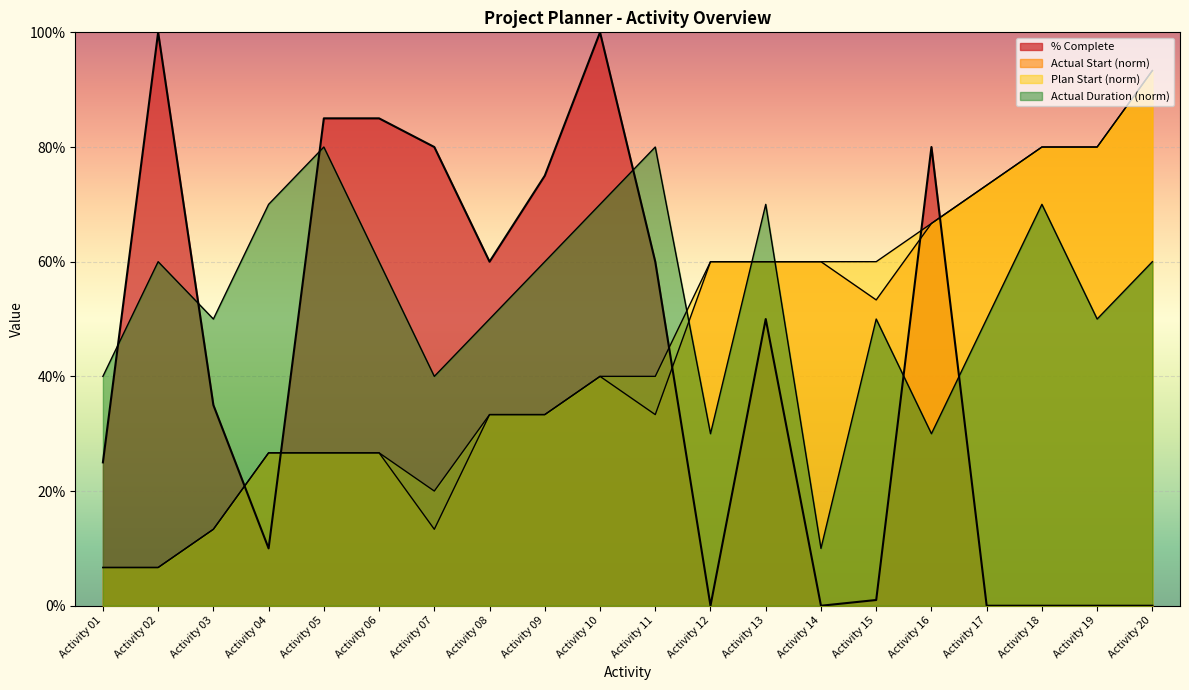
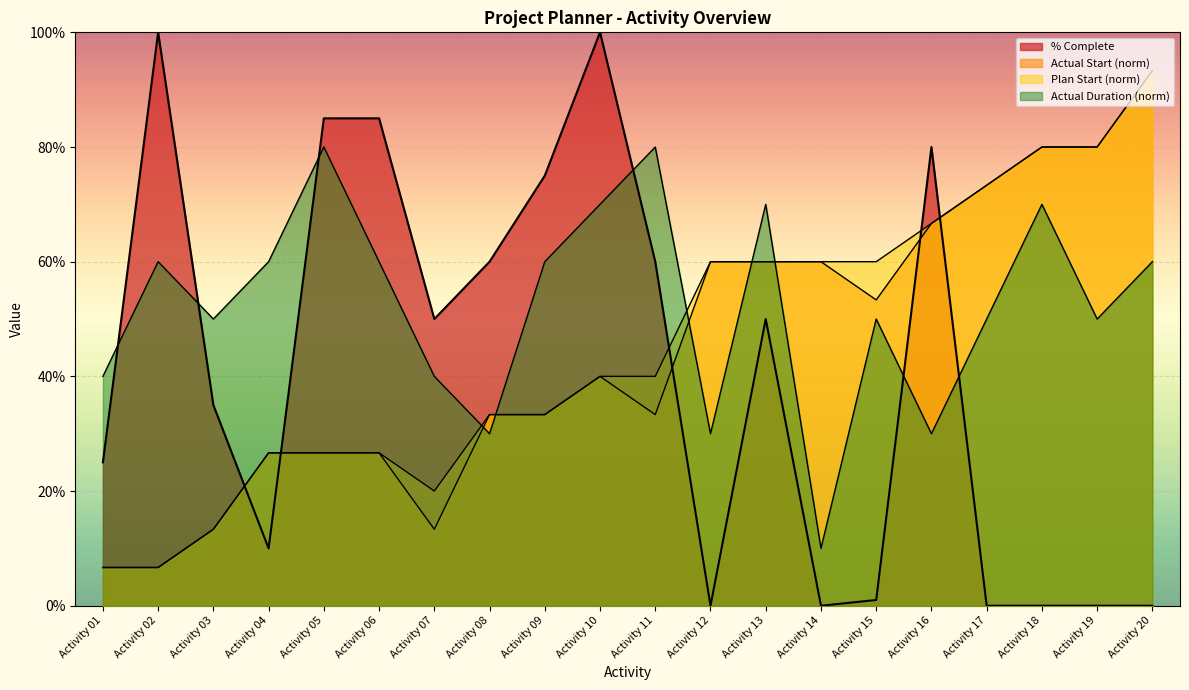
Actual Duration (norm), Activity 04: 70% -> 60%
% Complete, Activity 07: 80% -> 50%
Actual Duration (norm), Activity 08: 50% -> 30%
